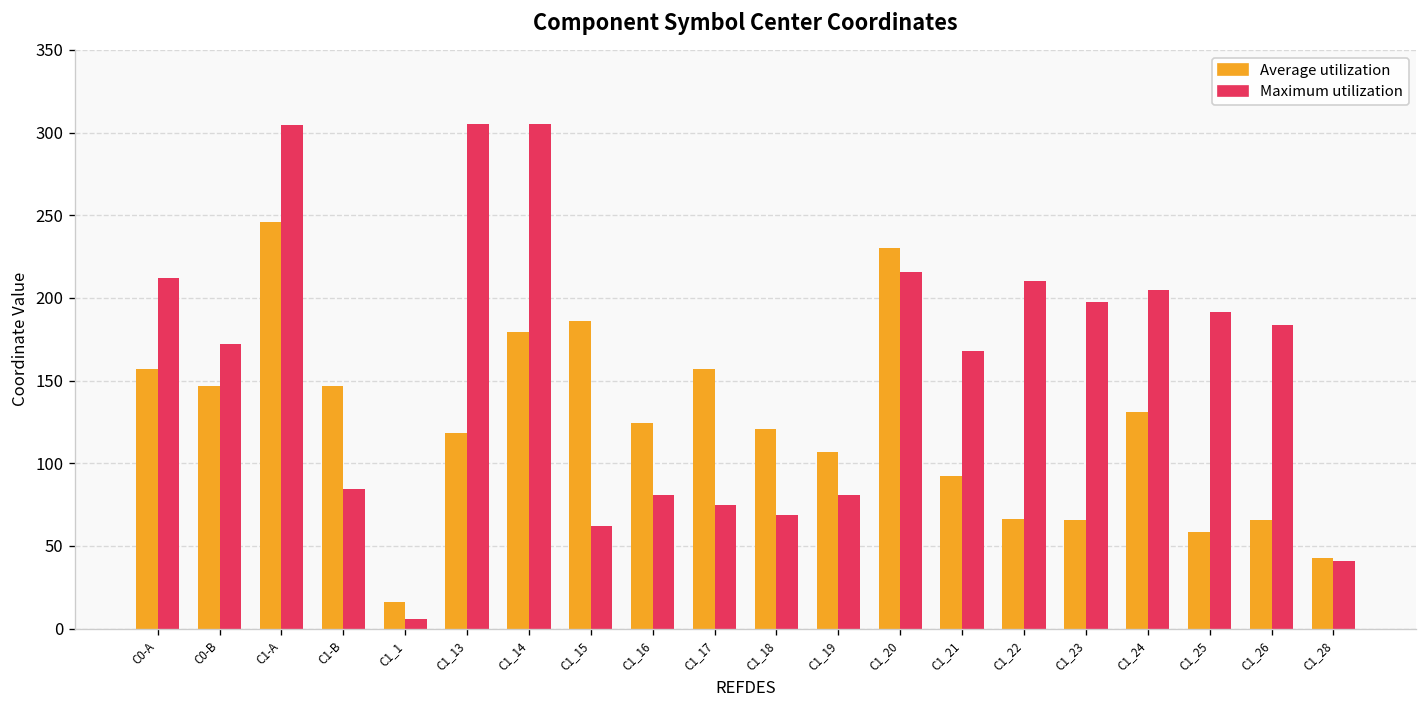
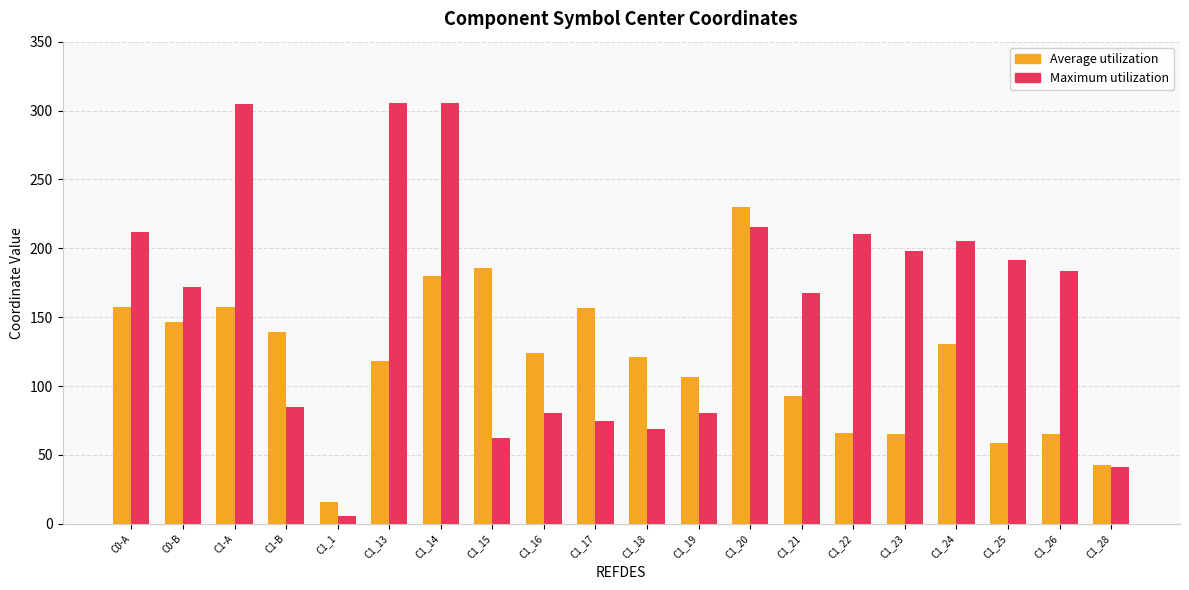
Average utilization, C1-A: 246 -> 158
Average utilization, C1-B: 146 -> 139
